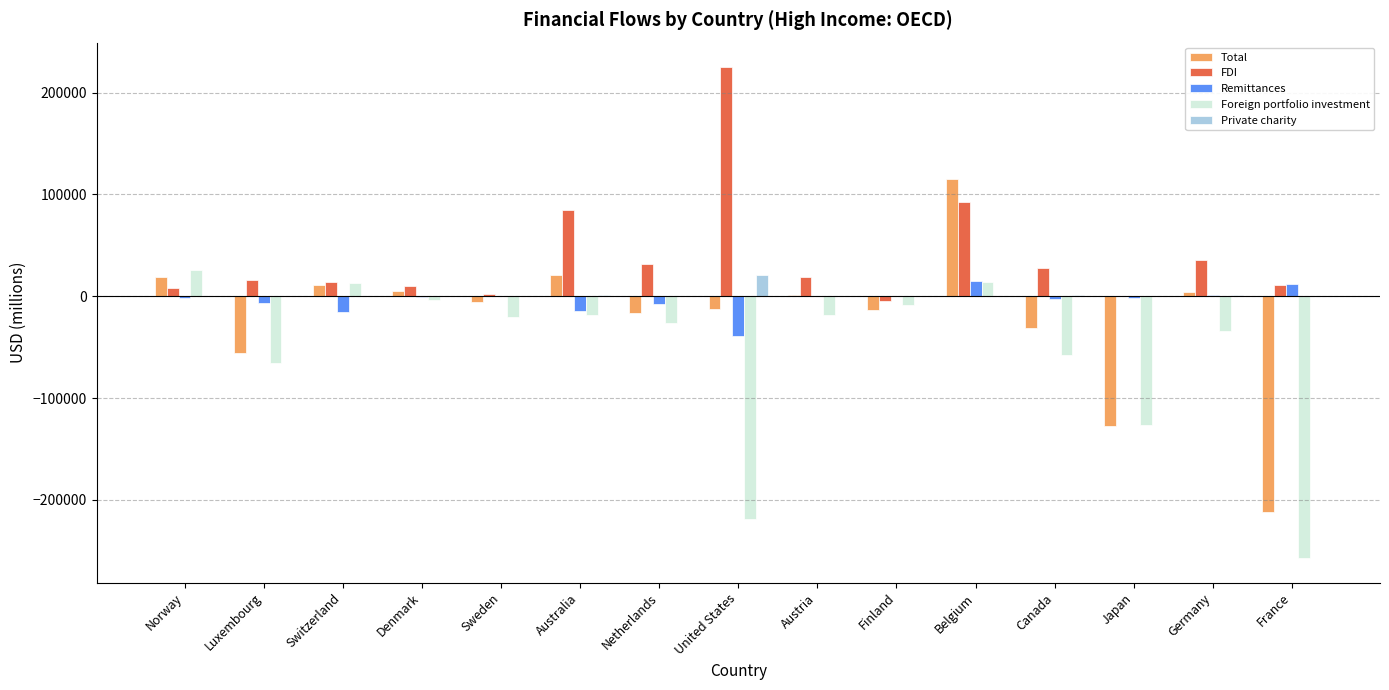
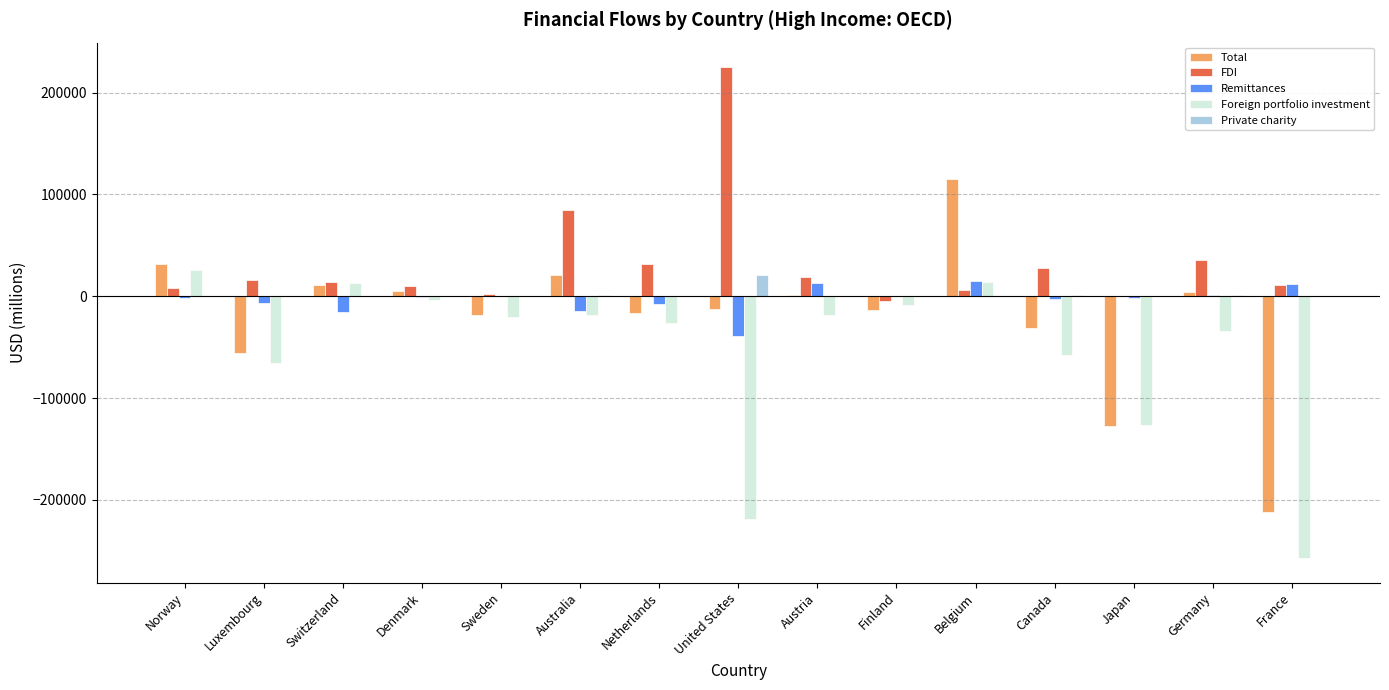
Total, Norway: 19000 -> 32000
Total, Sweden: -6000 -> -18000
Remittances, Austria: 0 -> 13000
FDI, Belgium: 93000 -> 6000
